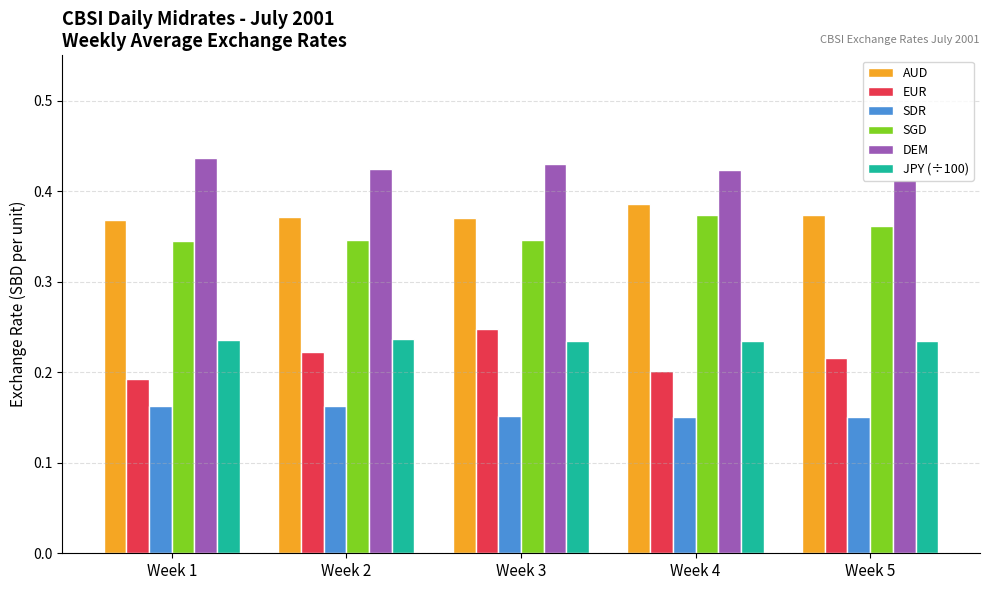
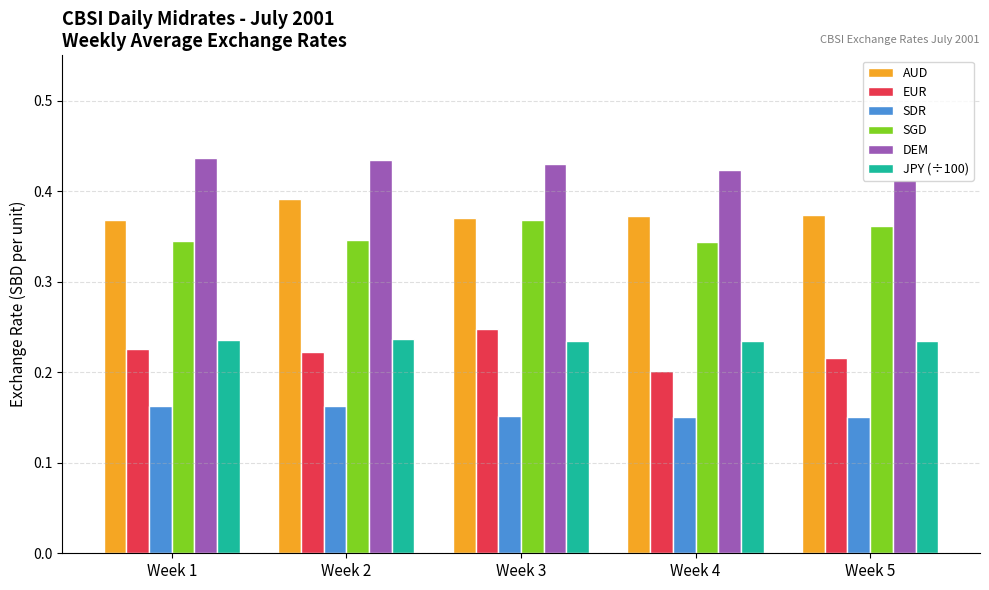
EUR, Week 1: 0.19 -> 0.23
AUD, Week 2: 0.37 -> 0.39
DEM, Week 2: 0.42 -> 0.43
SGD, Week 3: 0.35 -> 0.37
AUD, Week 4: 0.39 -> 0.37
SGD, Week 4: 0.37 -> 0.34
